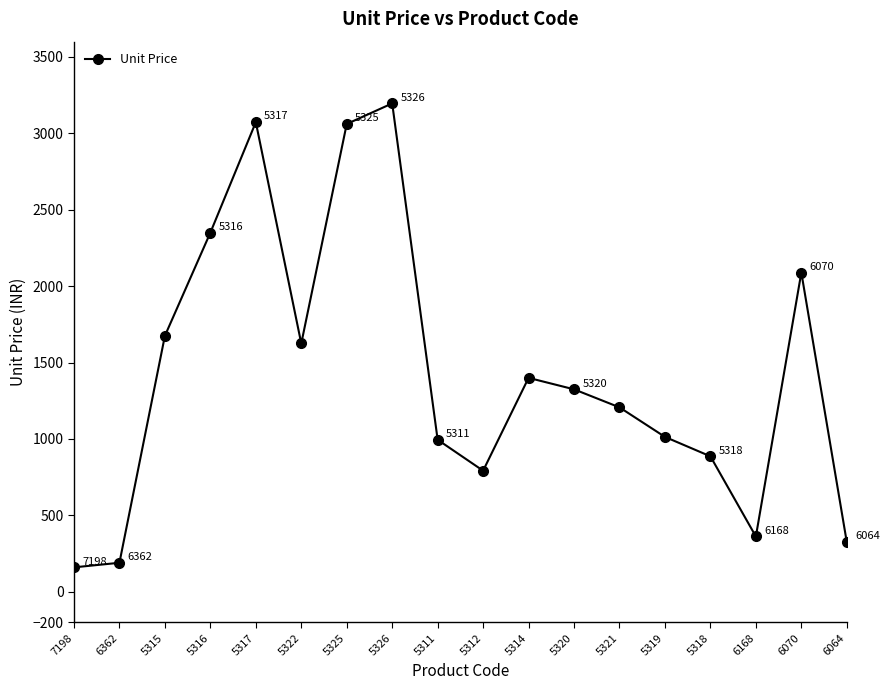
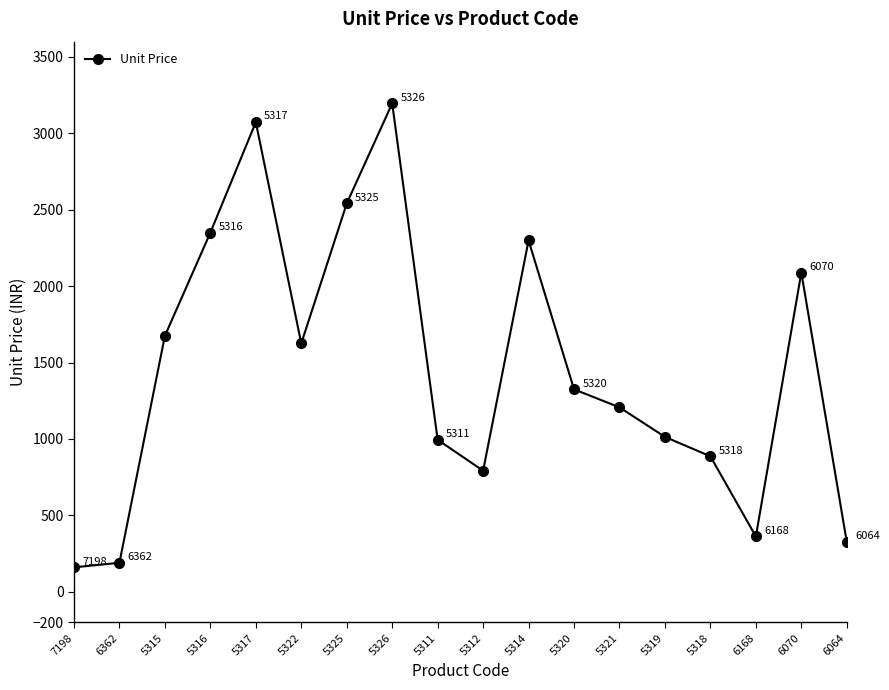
5325: 3060 -> 2540
5314: 1400 -> 2300
